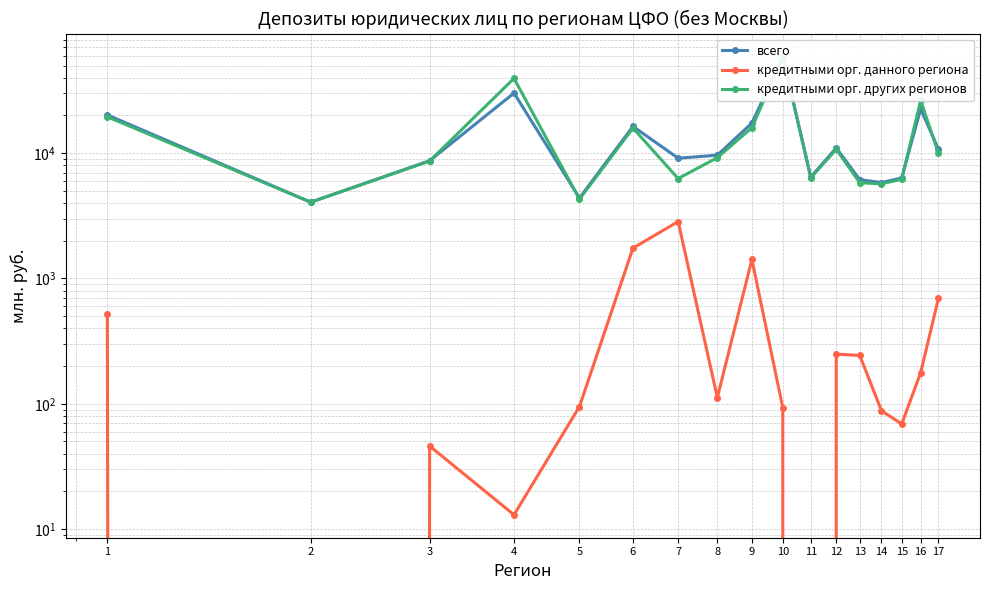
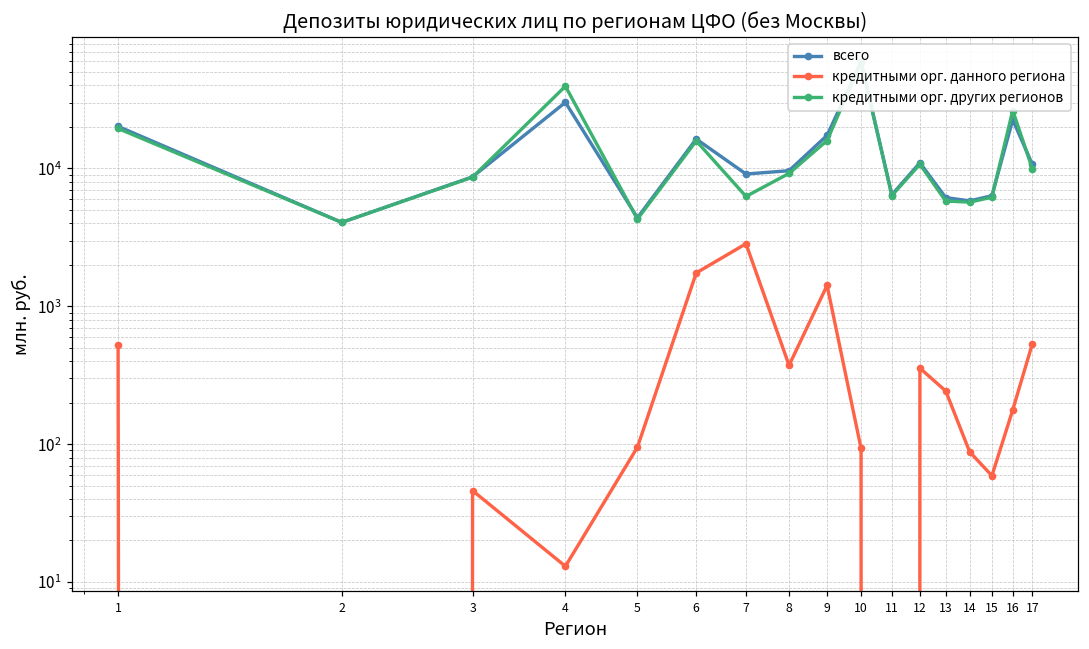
кредитными орг. данного региона, 8: 110 -> 370
кредитными орг. данного региона, 12: 250 -> 360
кредитными орг. данного региона, 15: 70 -> 60
кредитными орг. данного региона, 17: 700 -> 530
